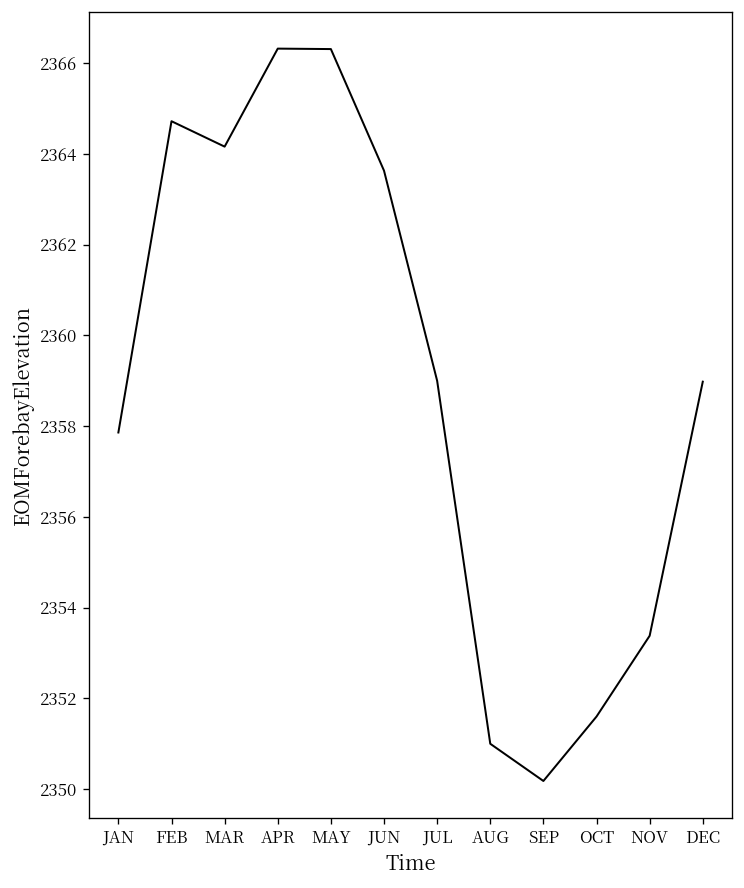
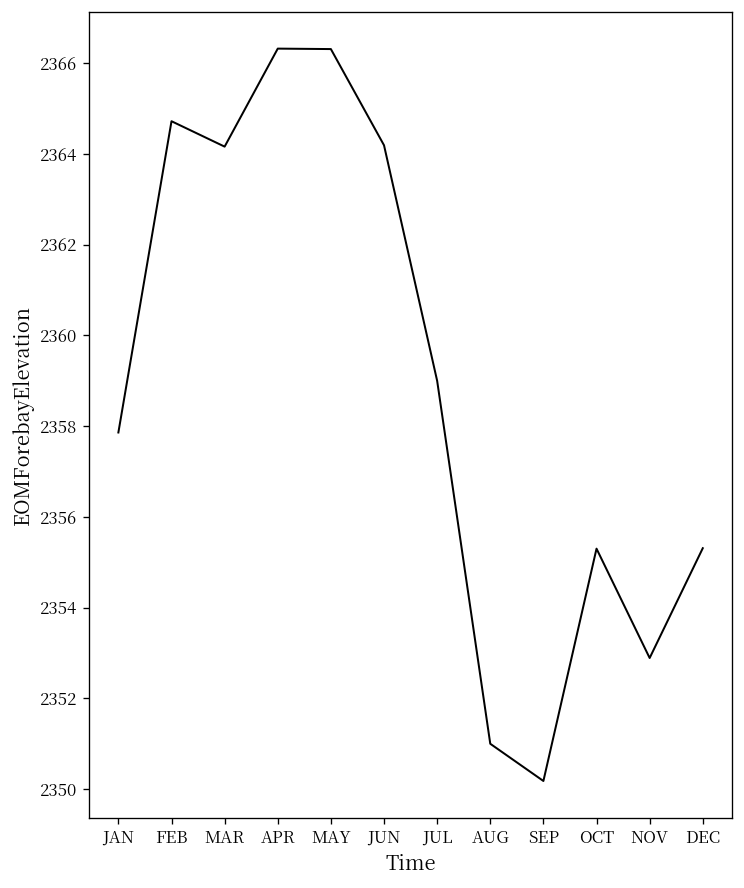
JUN: 2363.6 -> 2364.2
OCT: 2351.6 -> 2355.3
NOV: 2353.4 -> 2352.9
DEC: 2359.0 -> 2355.3
